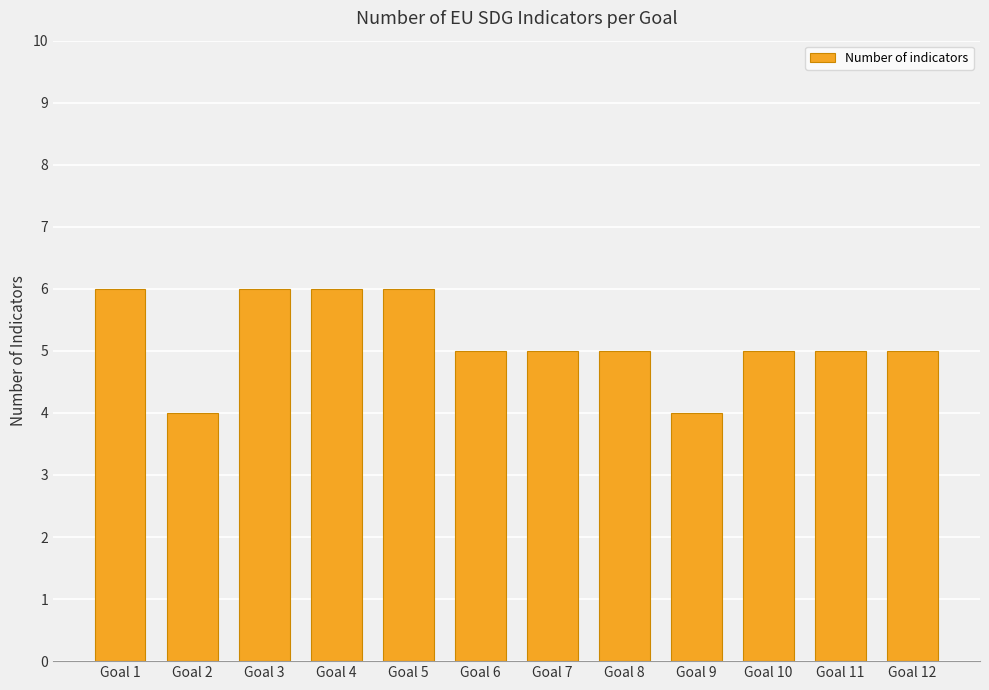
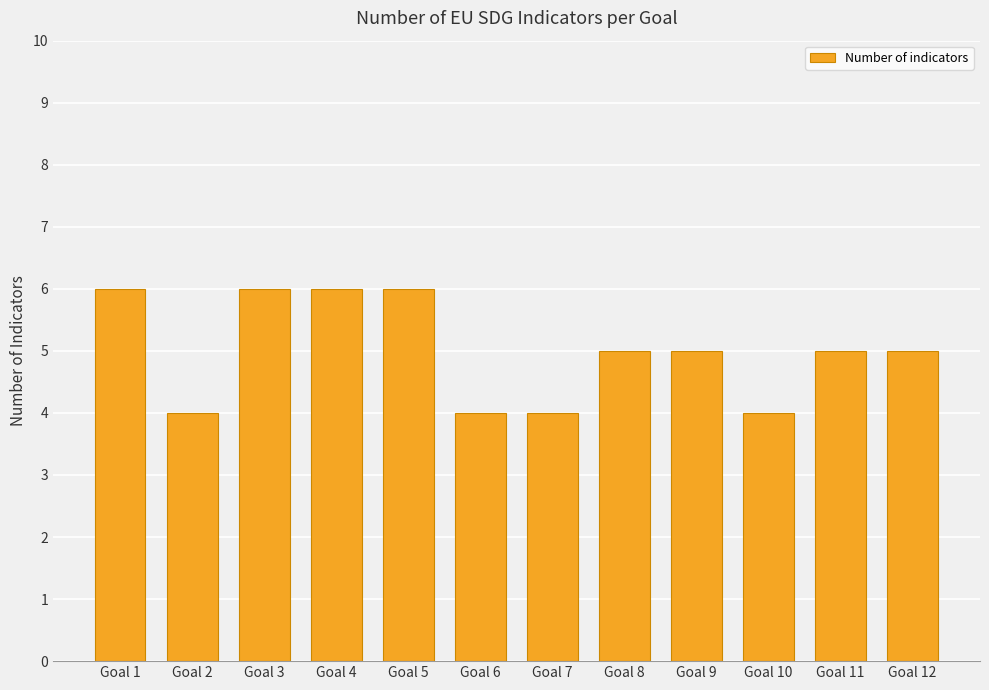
Goal 6: 5 -> 4
Goal 7: 5 -> 4
Goal 9: 4 -> 5
Goal 10: 5 -> 4
